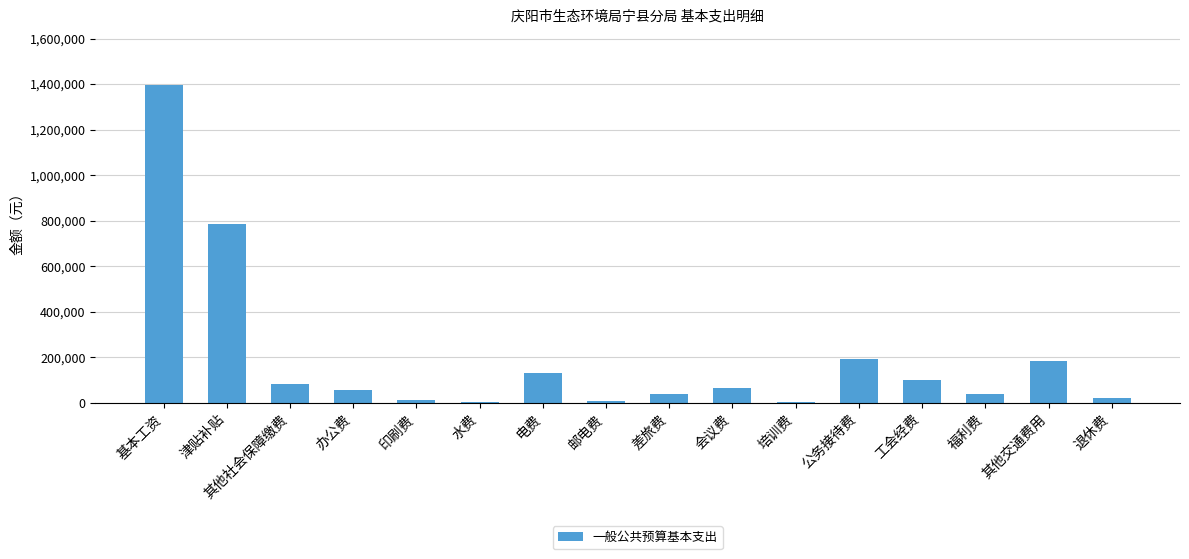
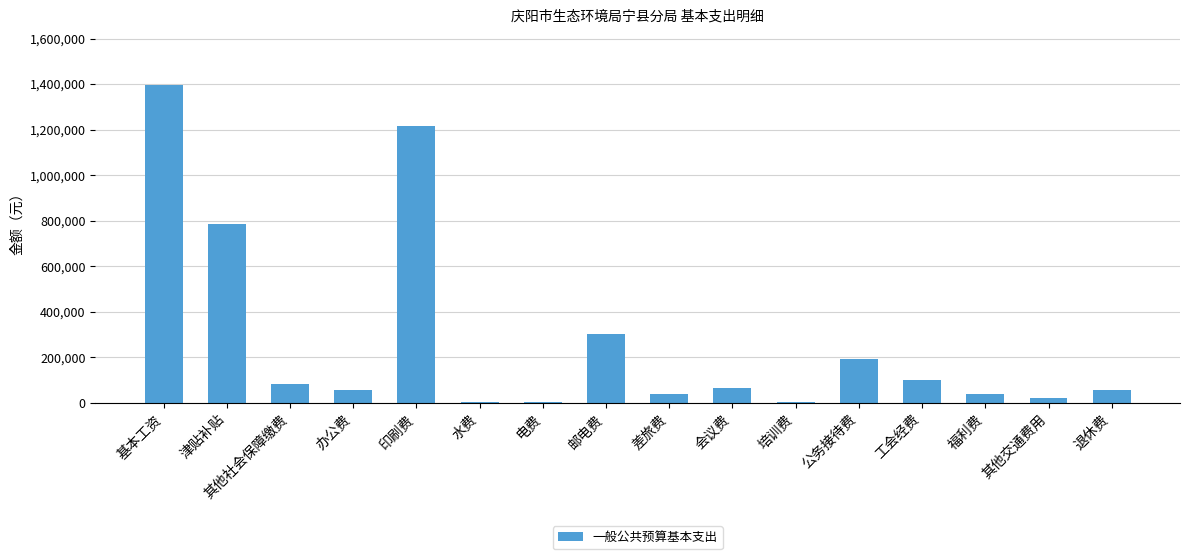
印刷费: 10,000 -> 1,210,000
电费: 130,000 -> 10,000
邮电费: 10,000 -> 300,000
其他交通费用: 180,000 -> 20,000
退休费: 20,000 -> 60,000
